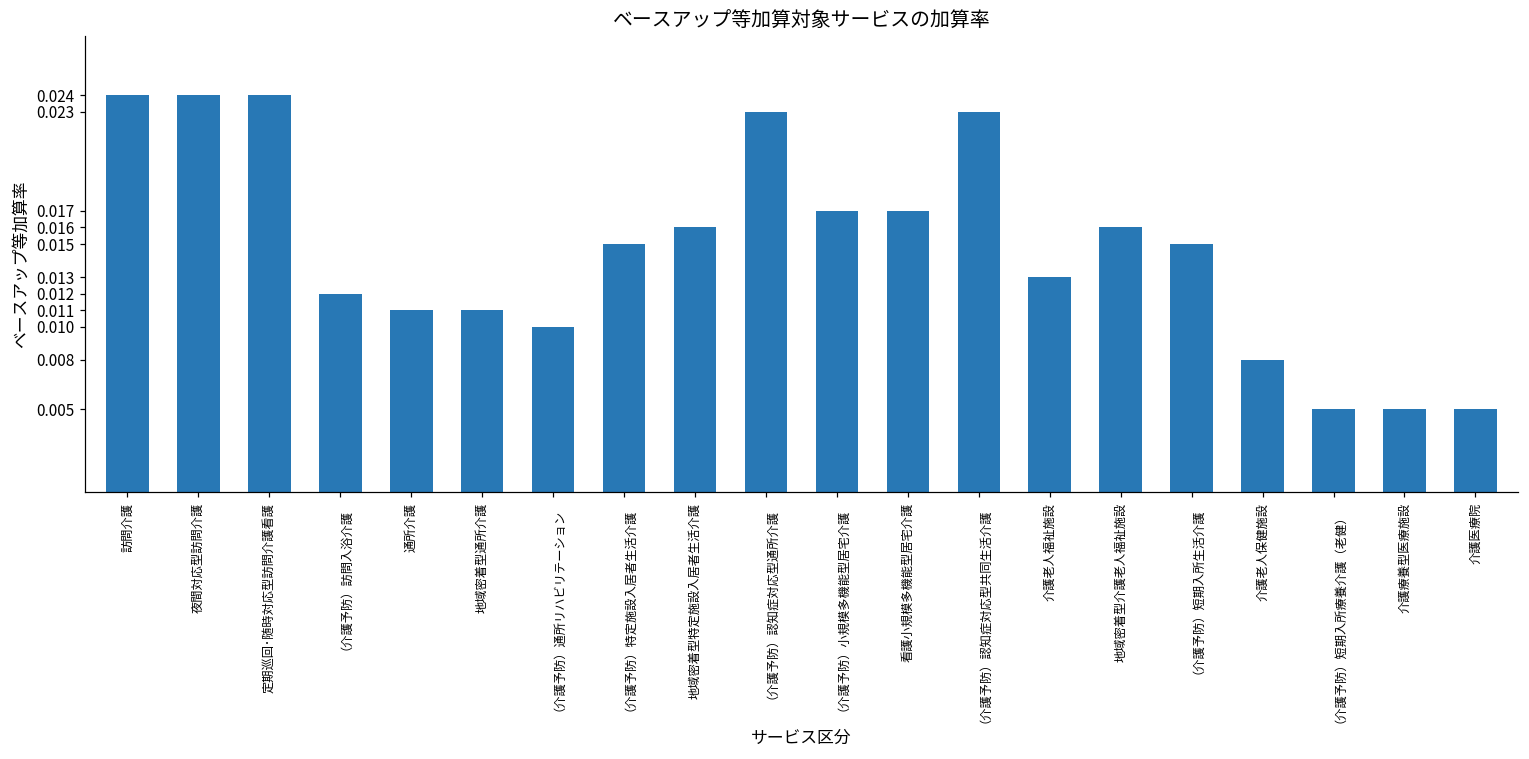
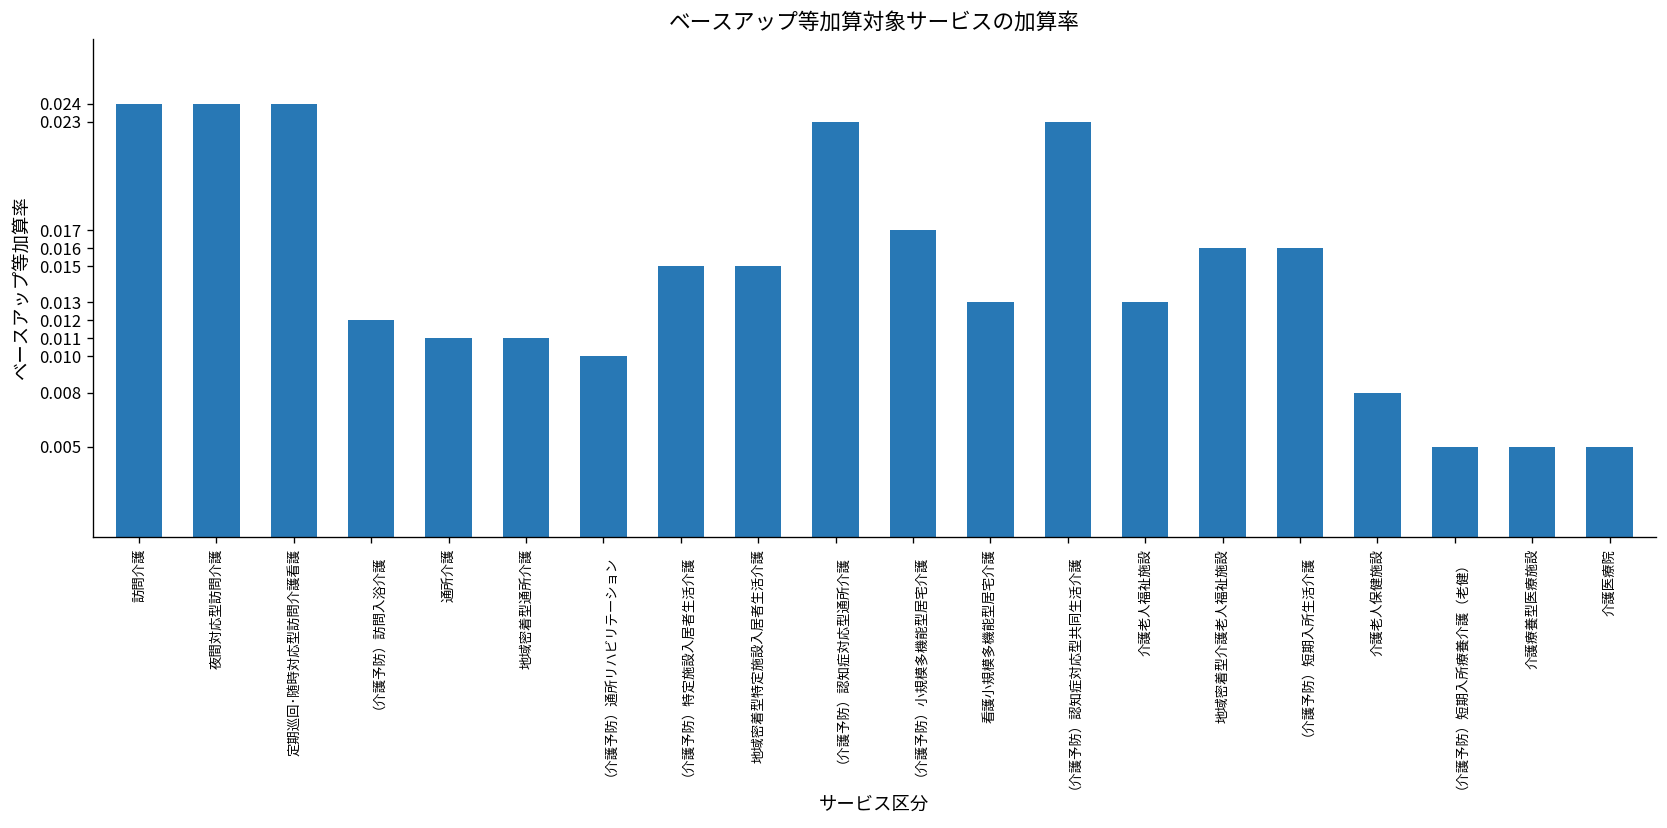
地域密着型特定施設入居者生活介護: 0.016 -> 0.015
看護小規模多機能型居宅介護: 0.017 -> 0.013
（介護予防）短期入所生活介護: 0.015 -> 0.016
